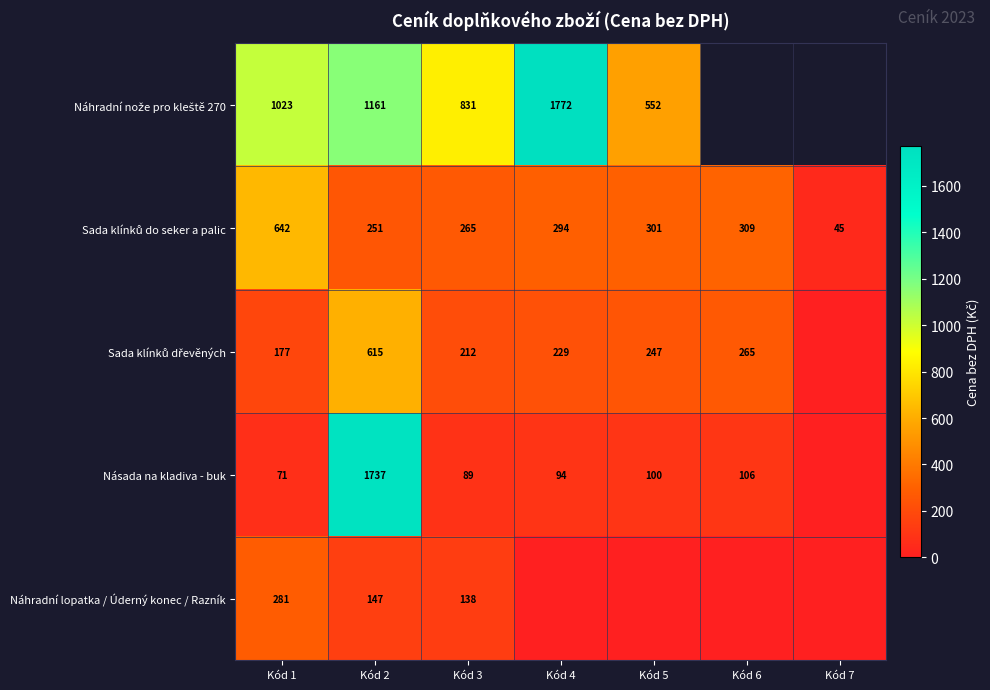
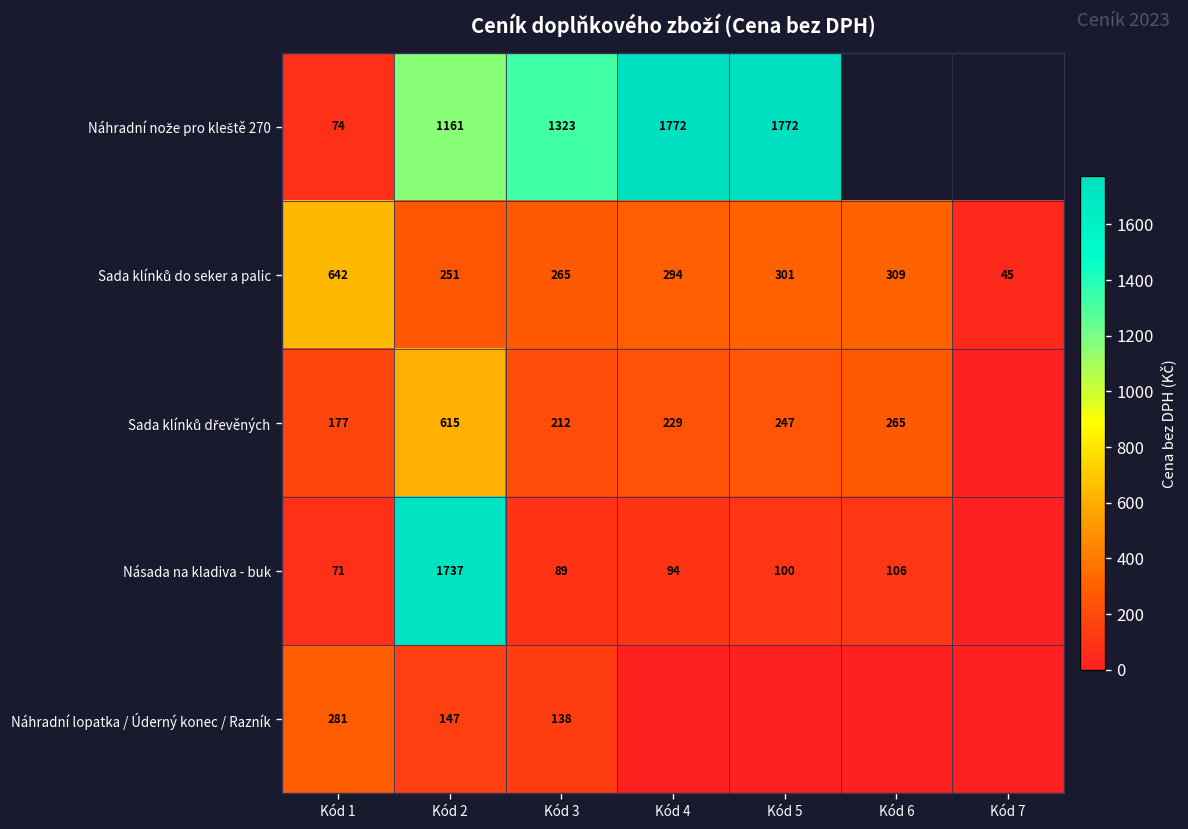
Náhradní nože pro kleště 270, Kód 1: 1023 -> 74
Náhradní nože pro kleště 270, Kód 3: 831 -> 1323
Náhradní nože pro kleště 270, Kód 5: 552 -> 1772
